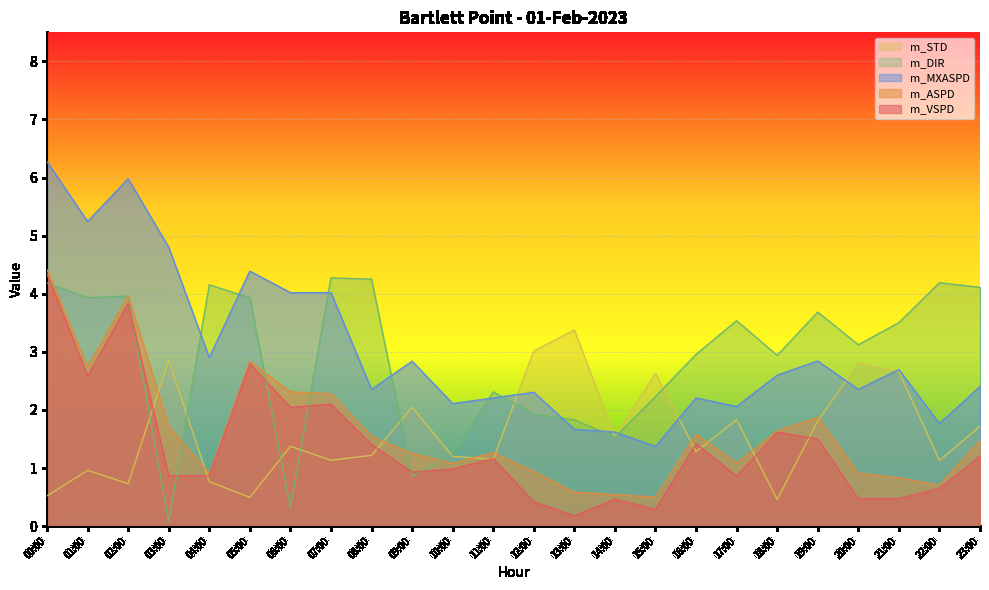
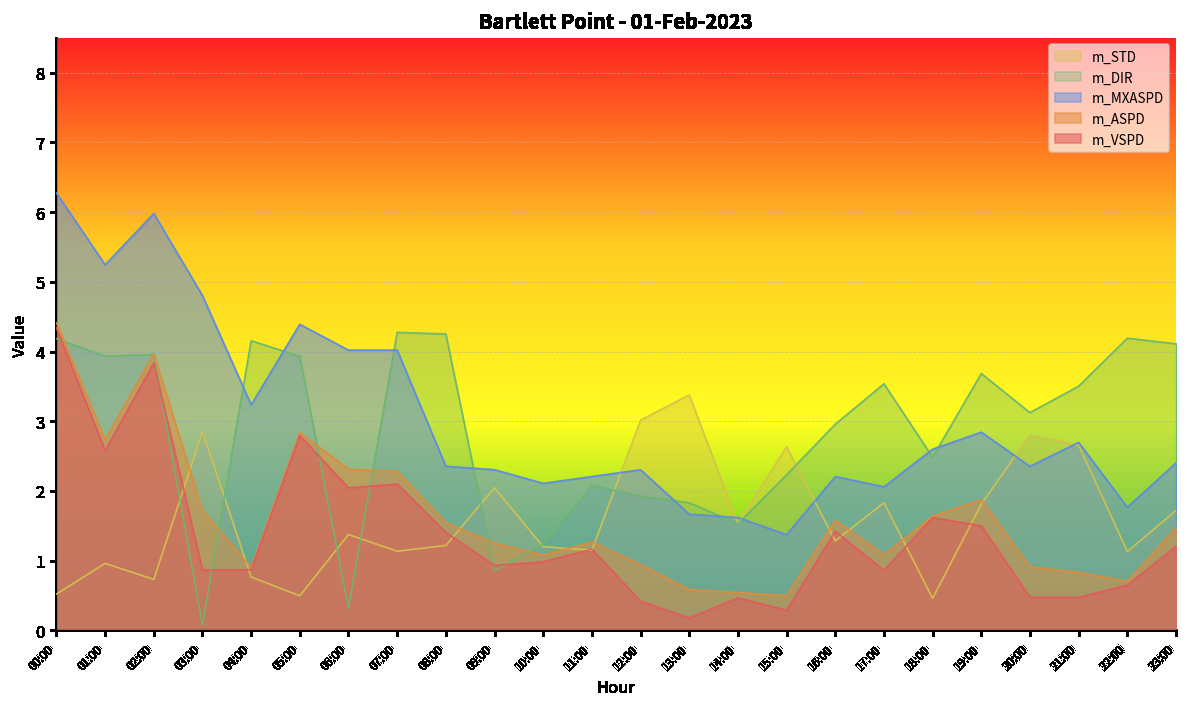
m_MXASPD, 04:00: 2.9 -> 3.2
m_MXASPD, 09:00: 2.8 -> 2.3
m_DIR, 11:00: 2.3 -> 2.1
m_DIR, 18:00: 2.9 -> 2.5
